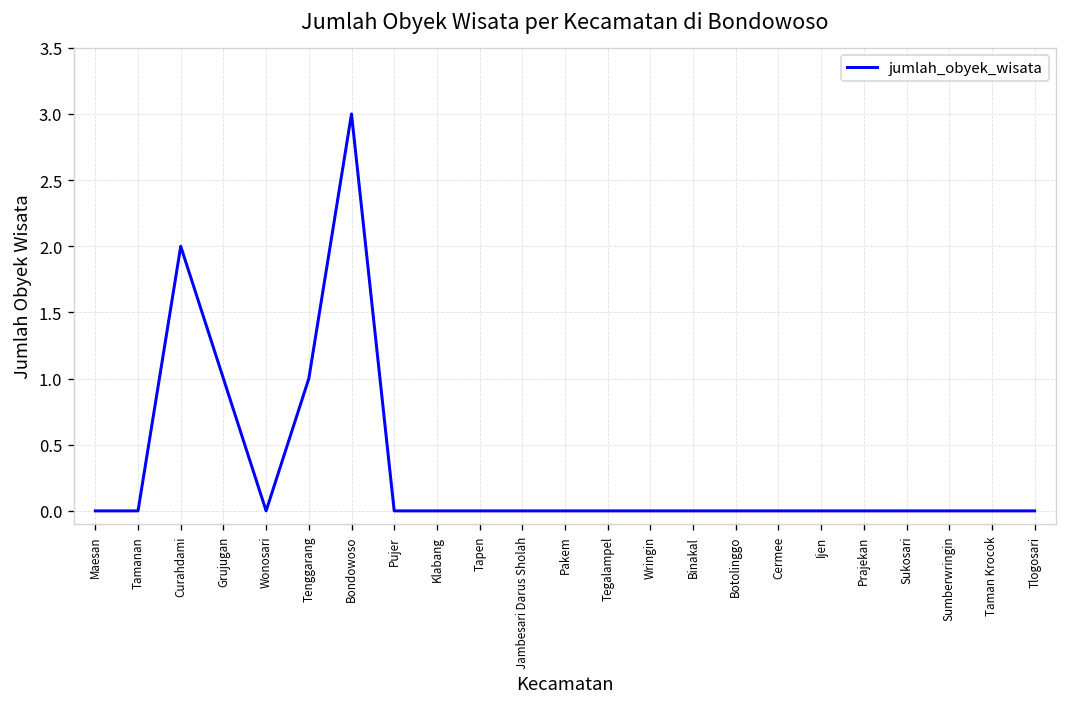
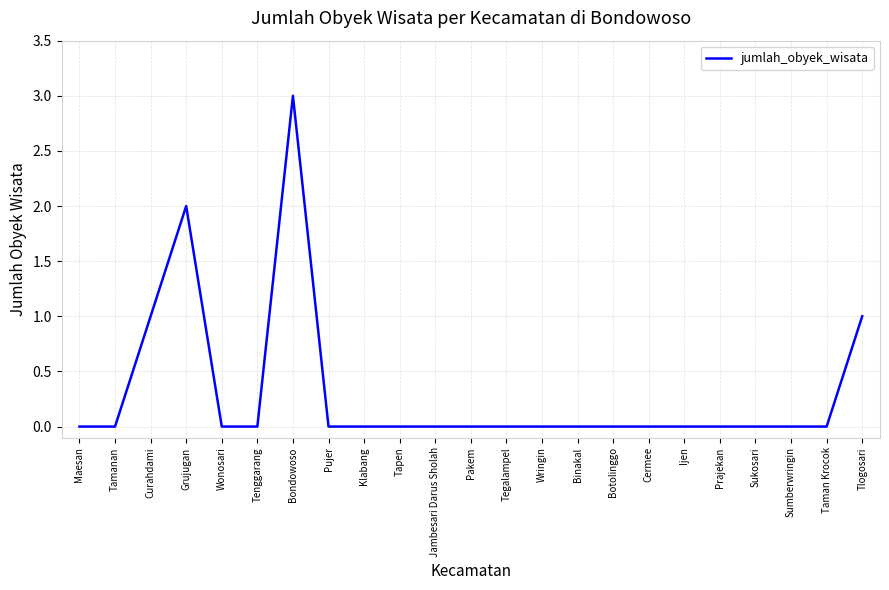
Curahdami: 2 -> 1
Grujugan: 1 -> 2
Tenggarang: 1 -> 0
Tlogosari: 0 -> 1
